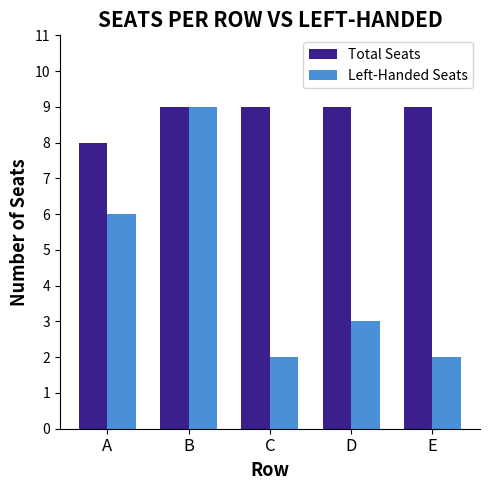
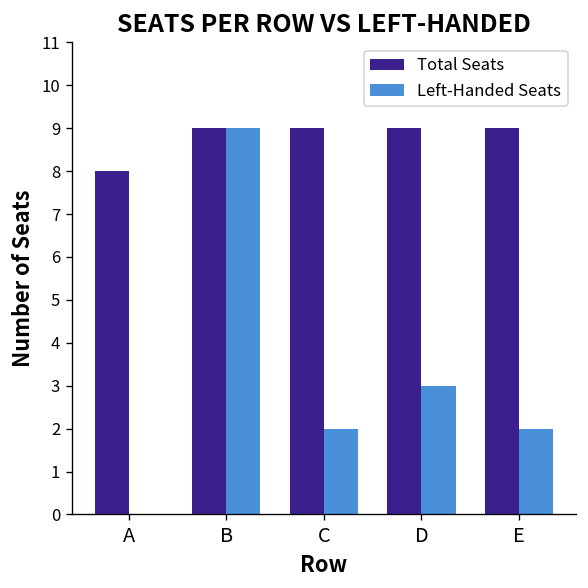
Left-Handed Seats, A: 6 -> 0
